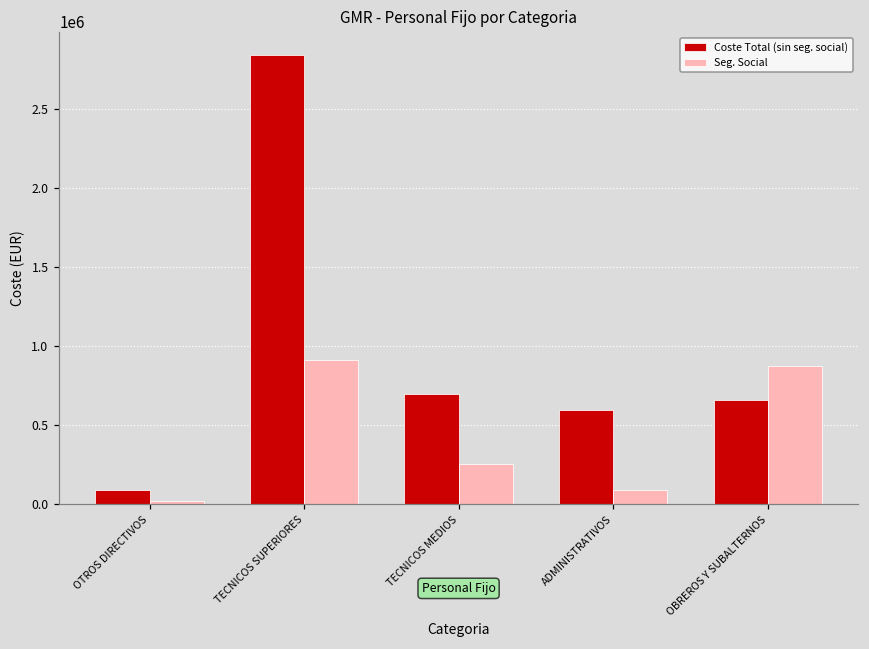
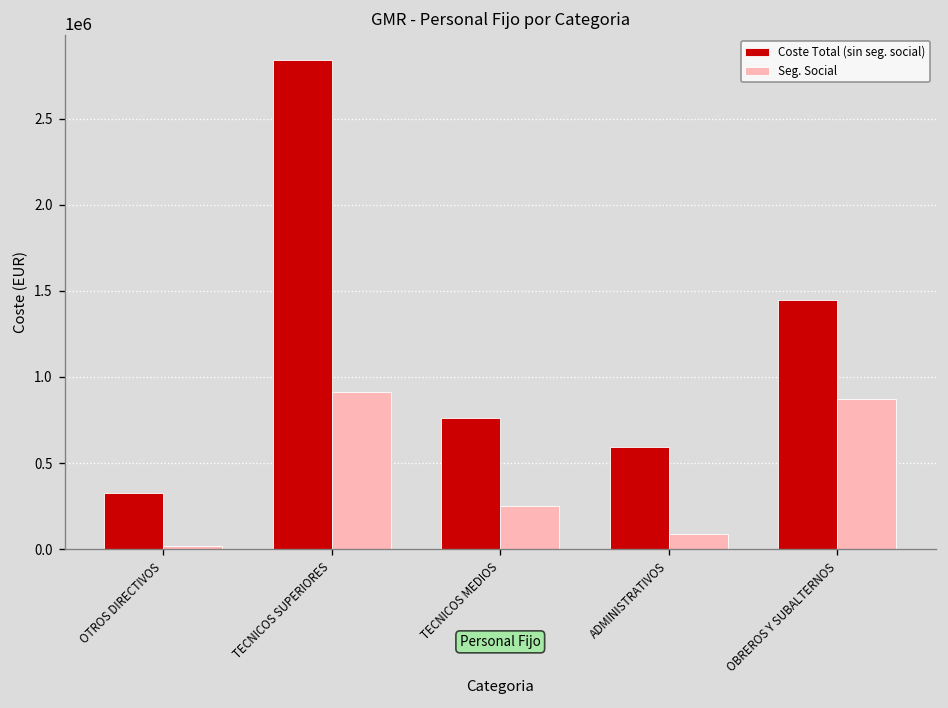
Coste Total (sin seg. social), OTROS DIRECTIVOS: 80000 -> 330000
Coste Total (sin seg. social), TECNICOS MEDIOS: 700000 -> 760000
Coste Total (sin seg. social), OBREROS Y SUBALTERNOS: 650000 -> 1450000
